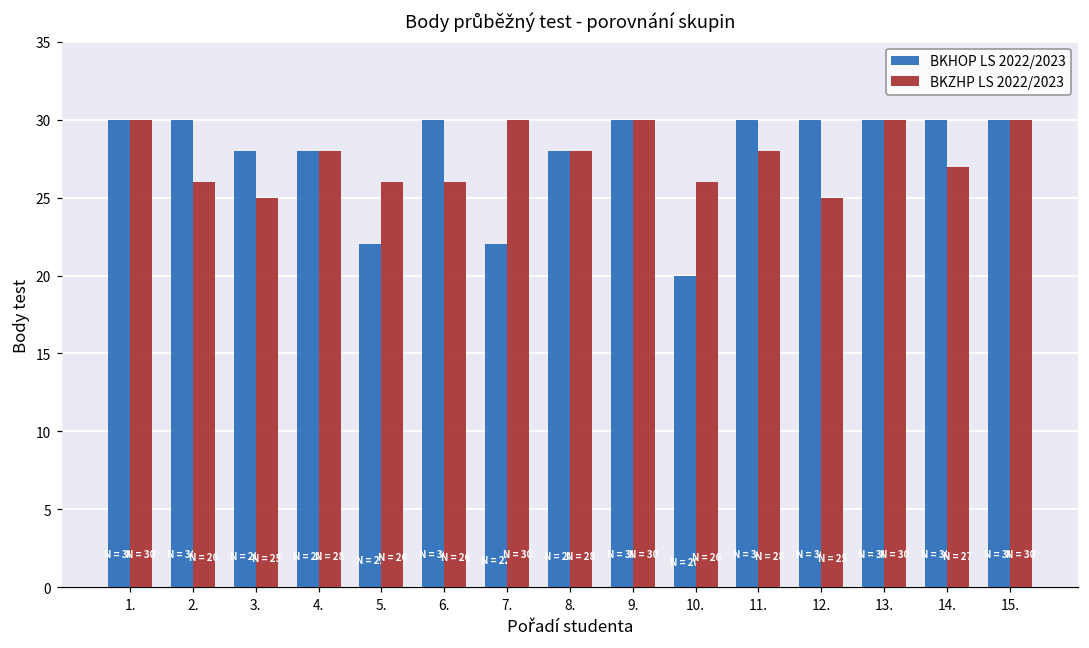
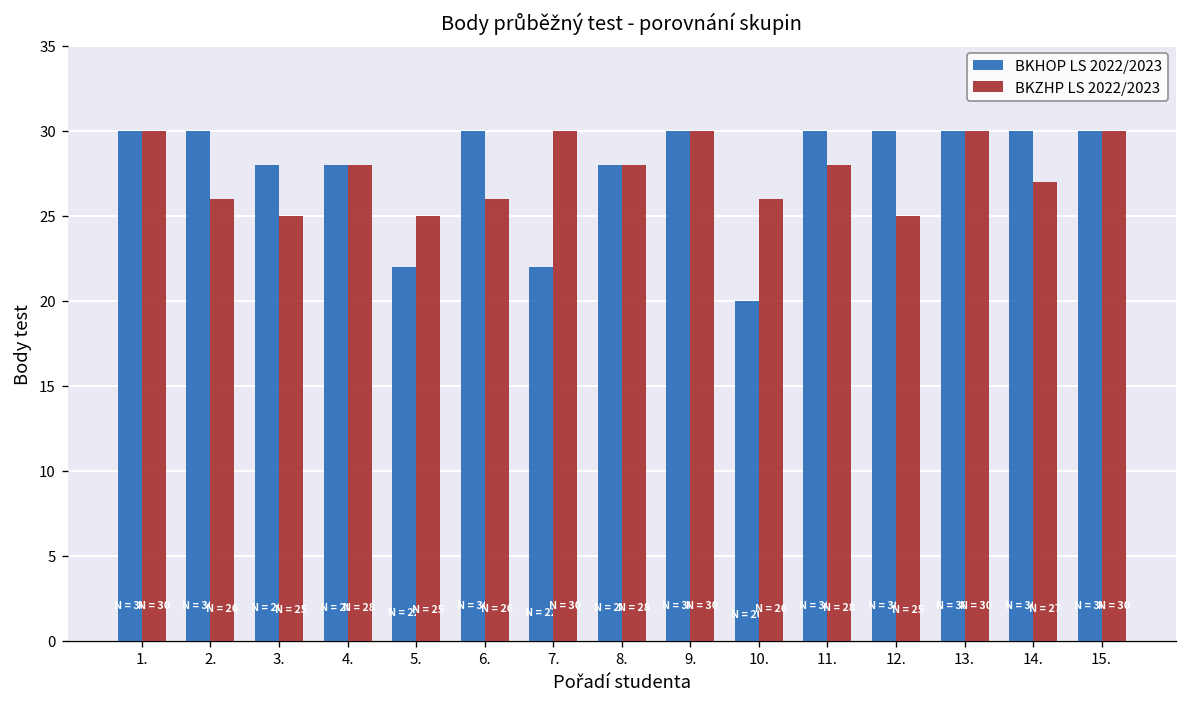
BKZHP LS 2022/2023, 5.: 26 -> 25
